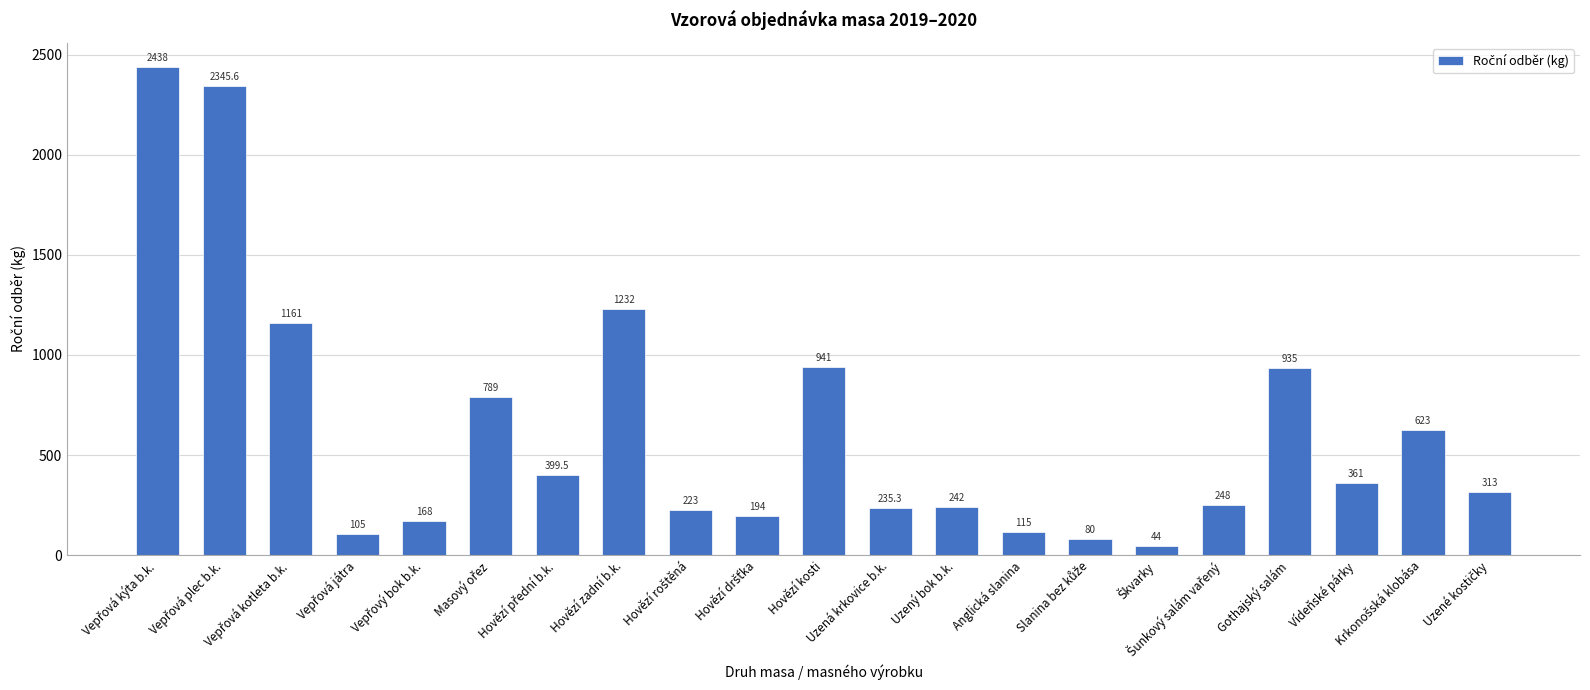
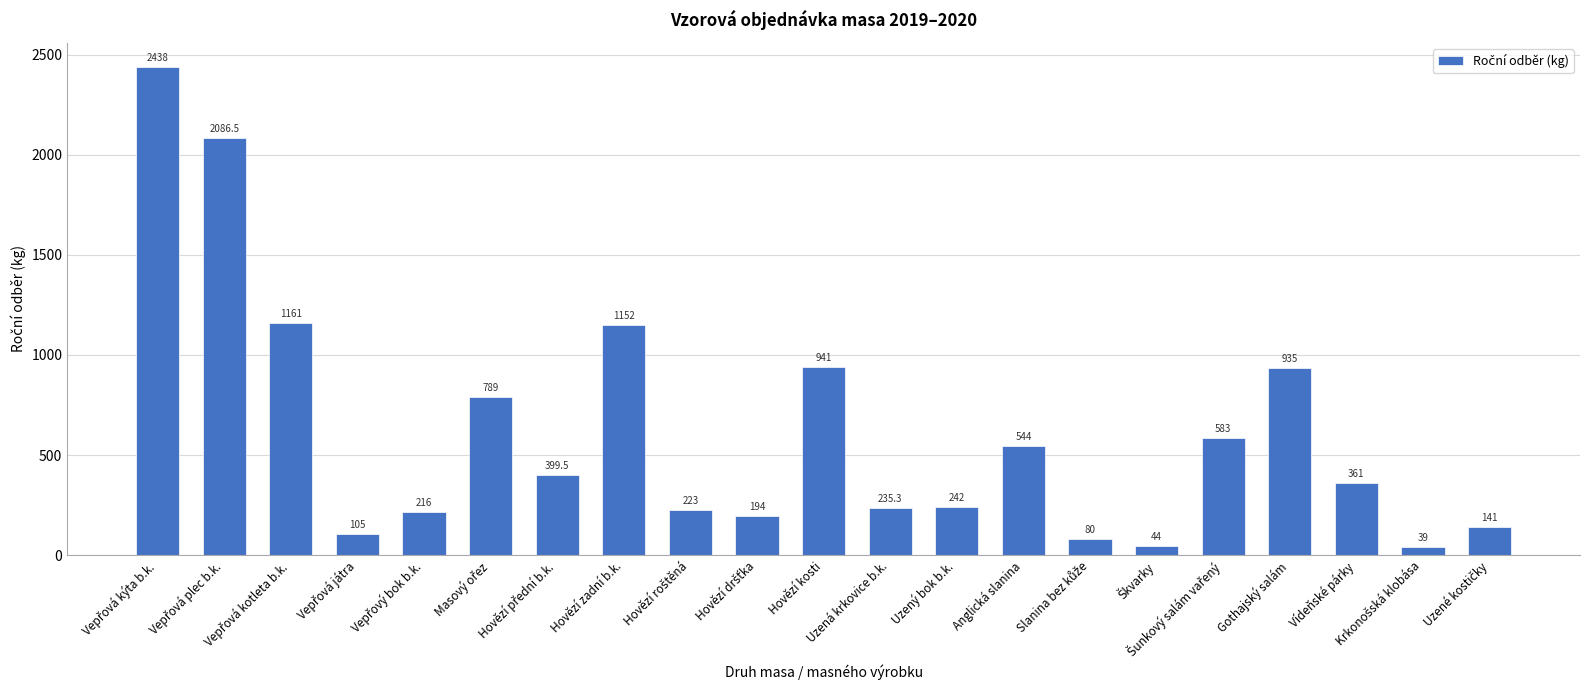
Vepřová plec b.k.: 2345.6 -> 2086.5
Vepřový bok b.k.: 168 -> 216
Hovězí zadní b.k.: 1232 -> 1152
Anglická slanina: 115 -> 544
Šunkový salám vařený: 248 -> 583
Krkonošská klobása: 623 -> 39
Uzené kostičky: 313 -> 141
